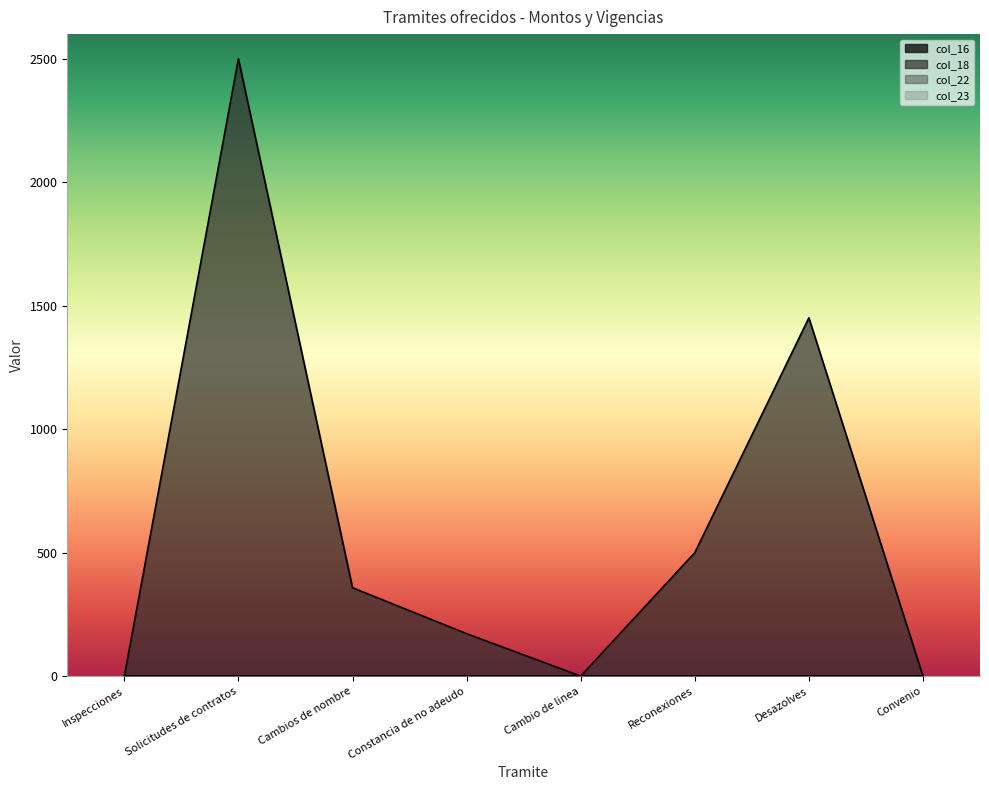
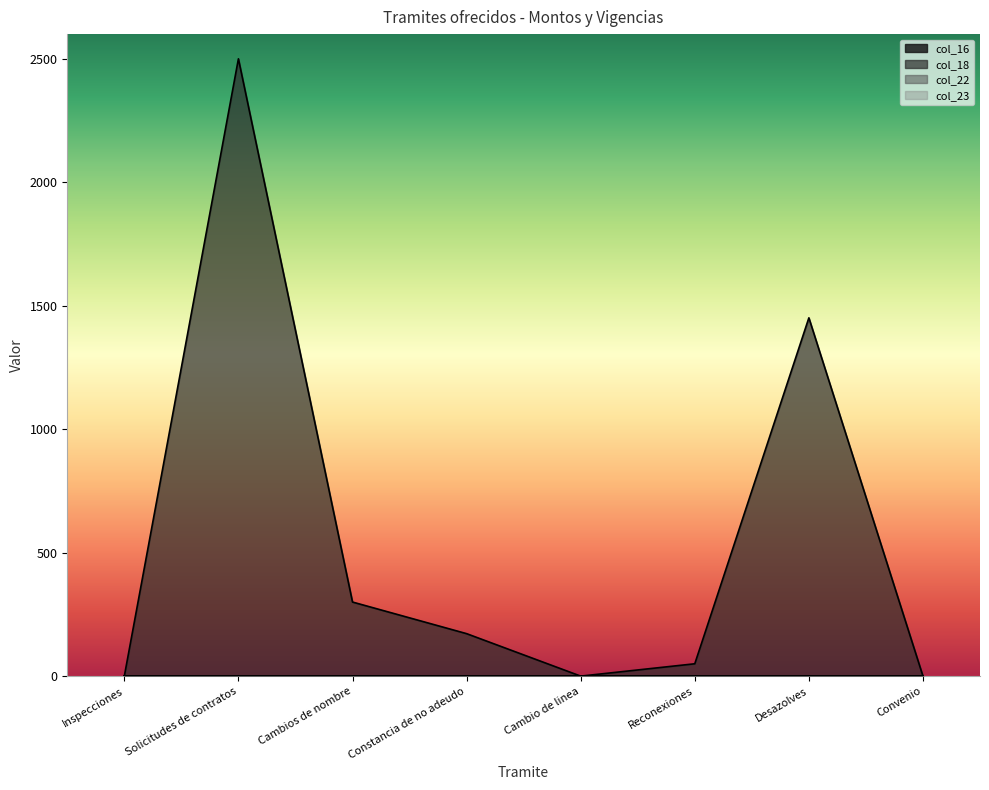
col_18, Cambios de nombre: 360 -> 300
col_18, Reconexiones: 500 -> 50
